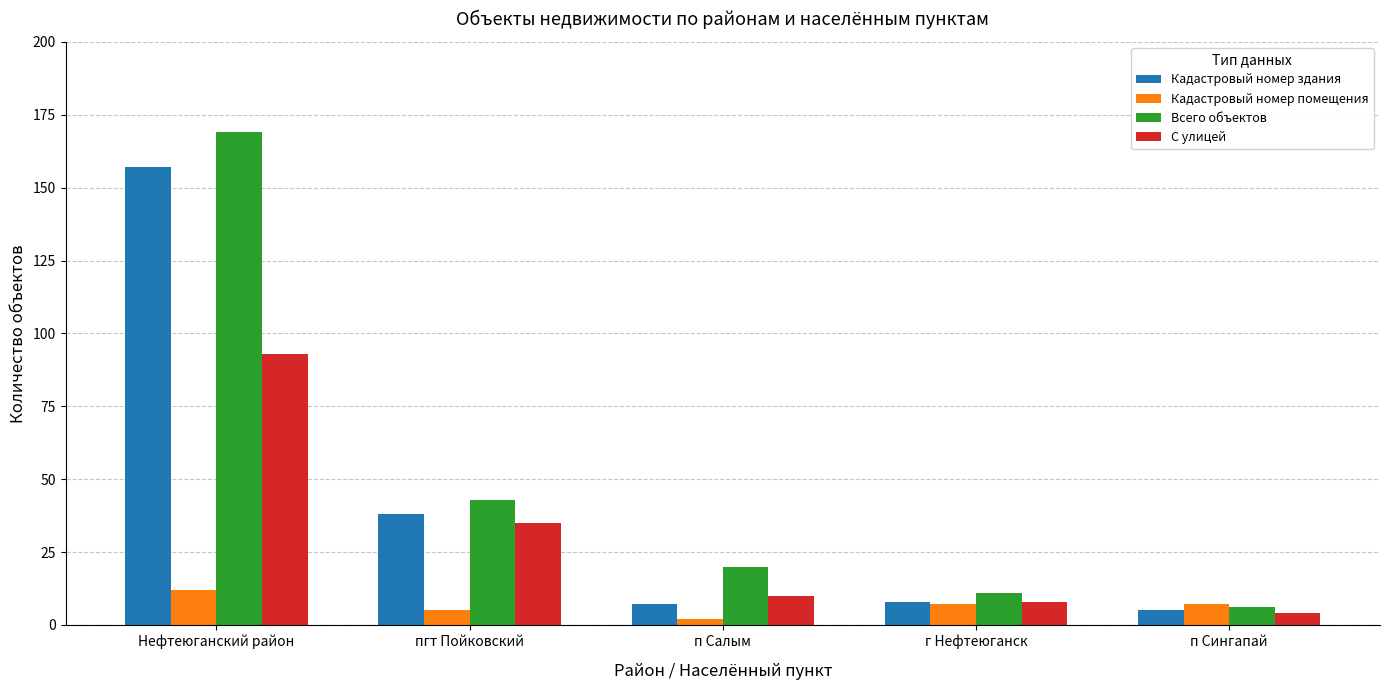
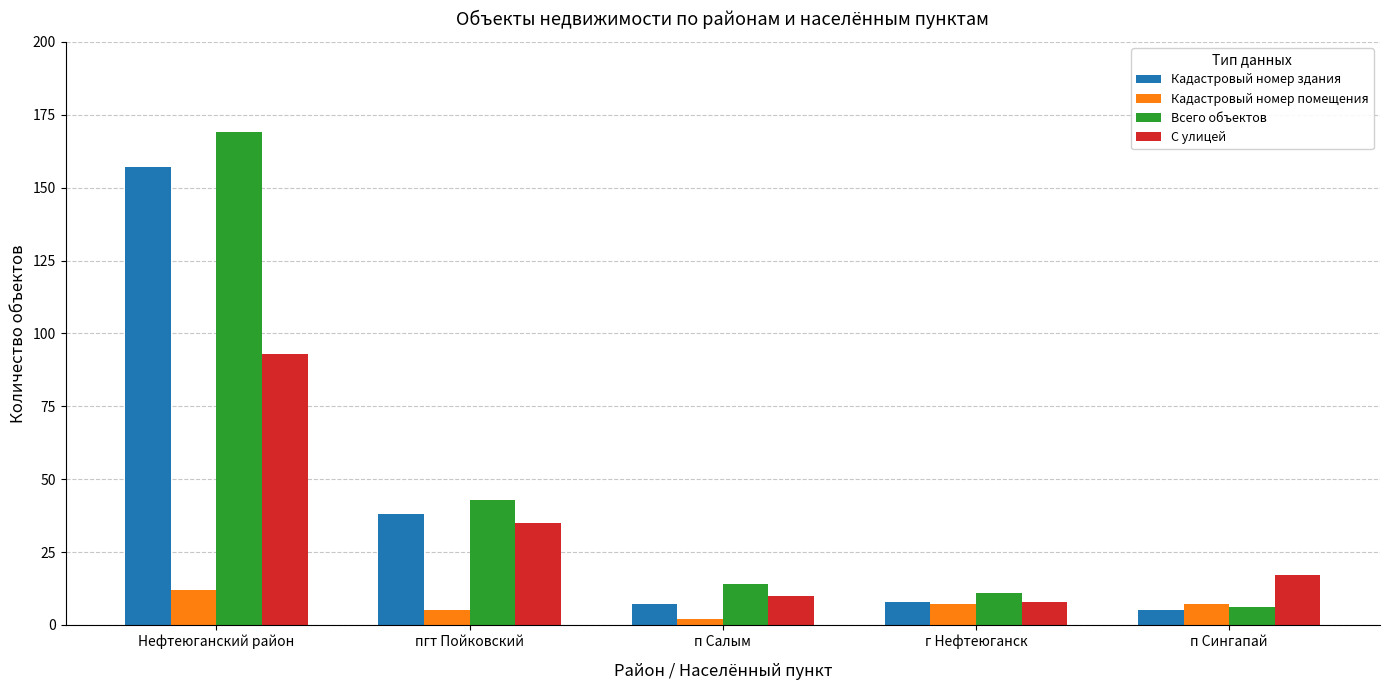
Всего объектов, п Салым: 20 -> 14
С улицей, п Сингапай: 4 -> 17
